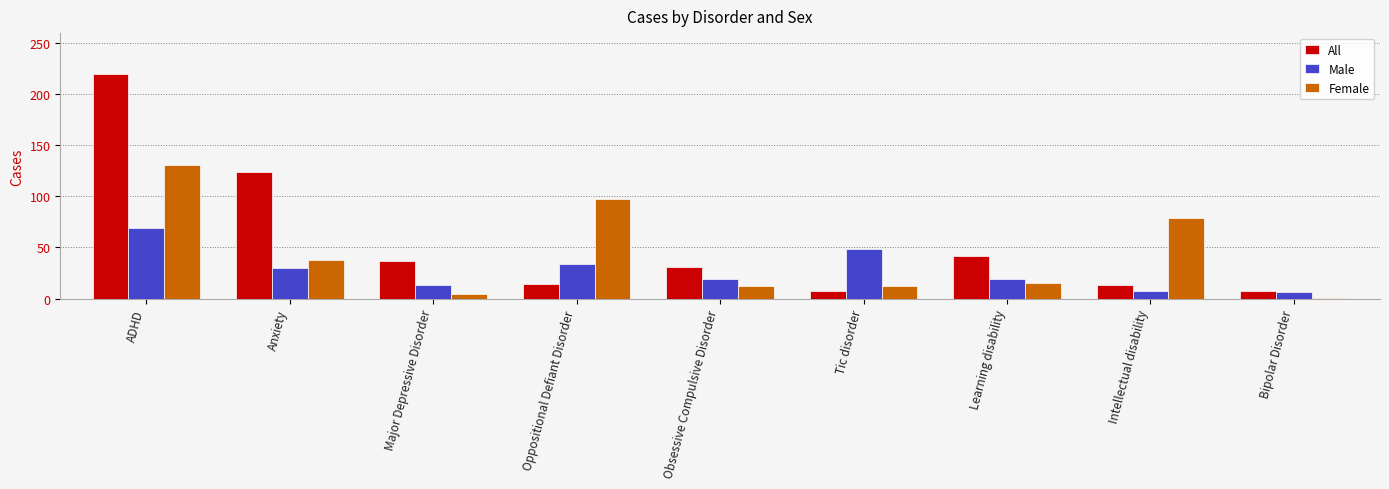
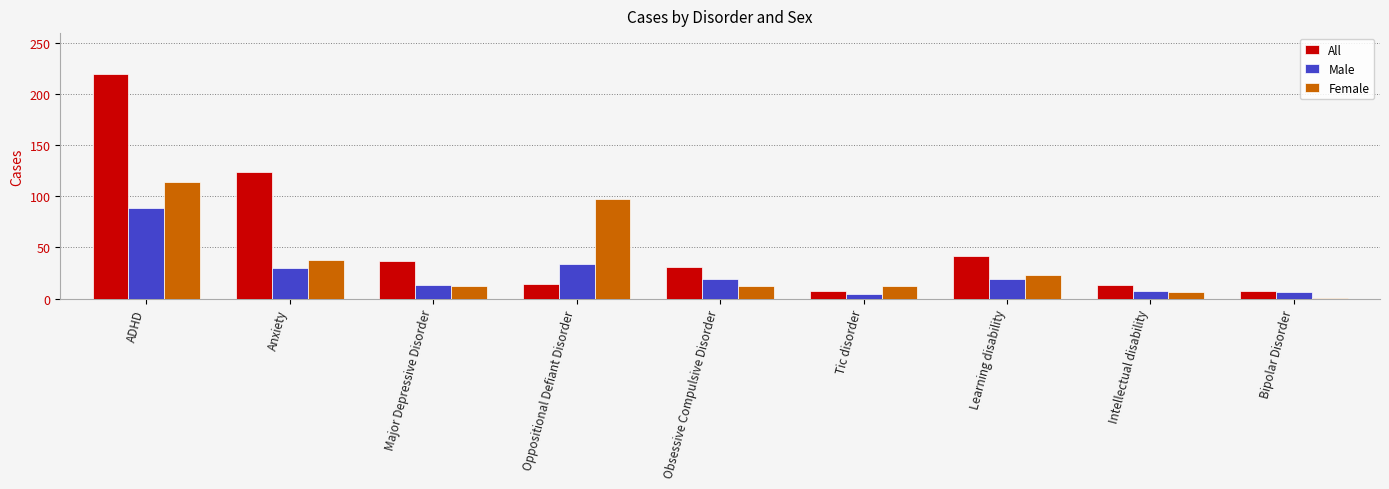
Male, ADHD: 69 -> 89
Female, ADHD: 131 -> 114
Female, Major Depressive Disorder: 4 -> 12
Male, Tic disorder: 48 -> 4
Female, Learning disability: 15 -> 23
Female, Intellectual disability: 79 -> 6
